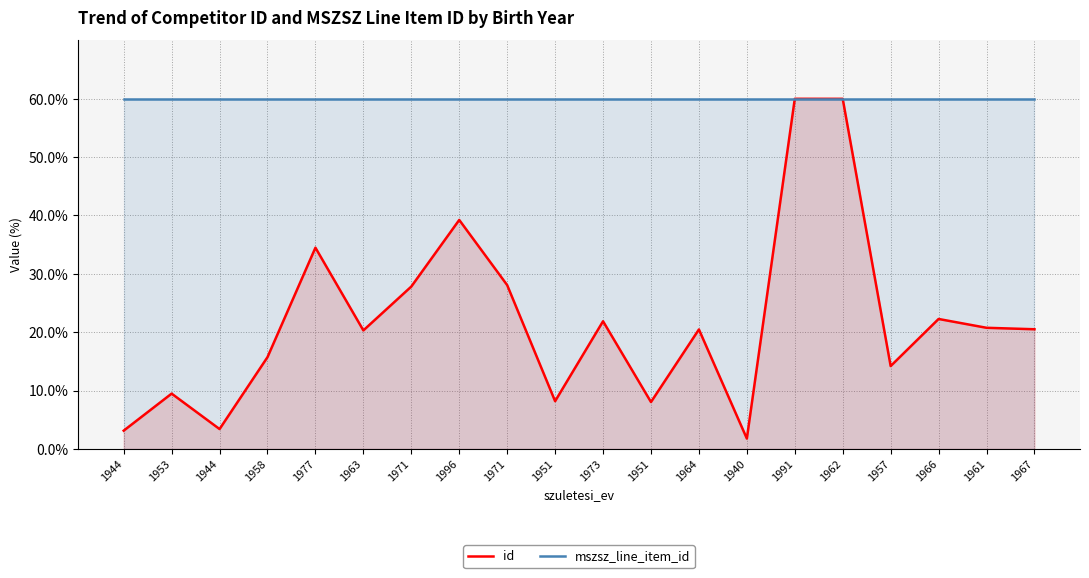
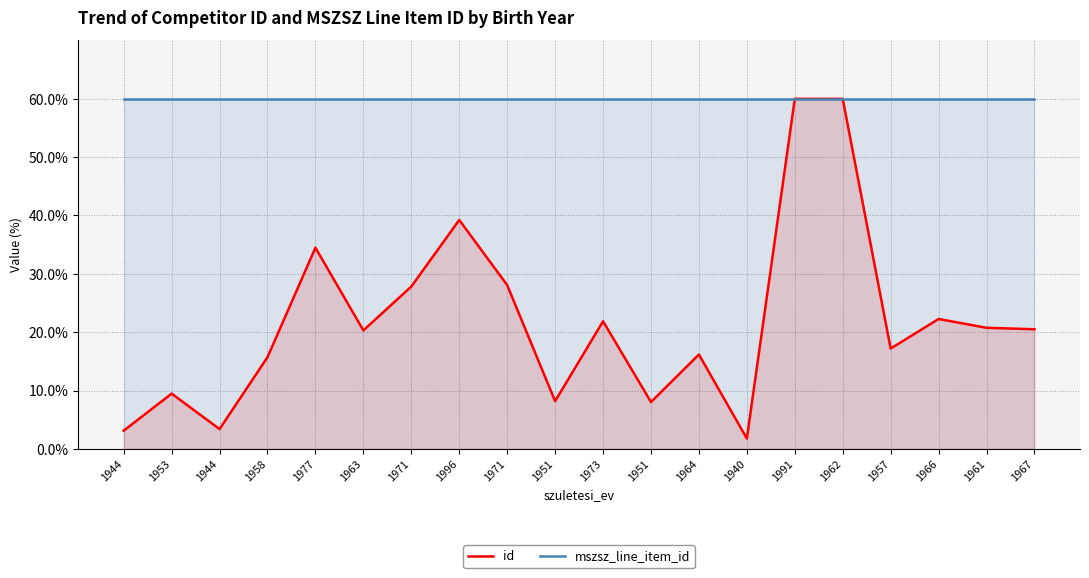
id, 1964: 20% -> 16%
id, 1957: 14% -> 17%
